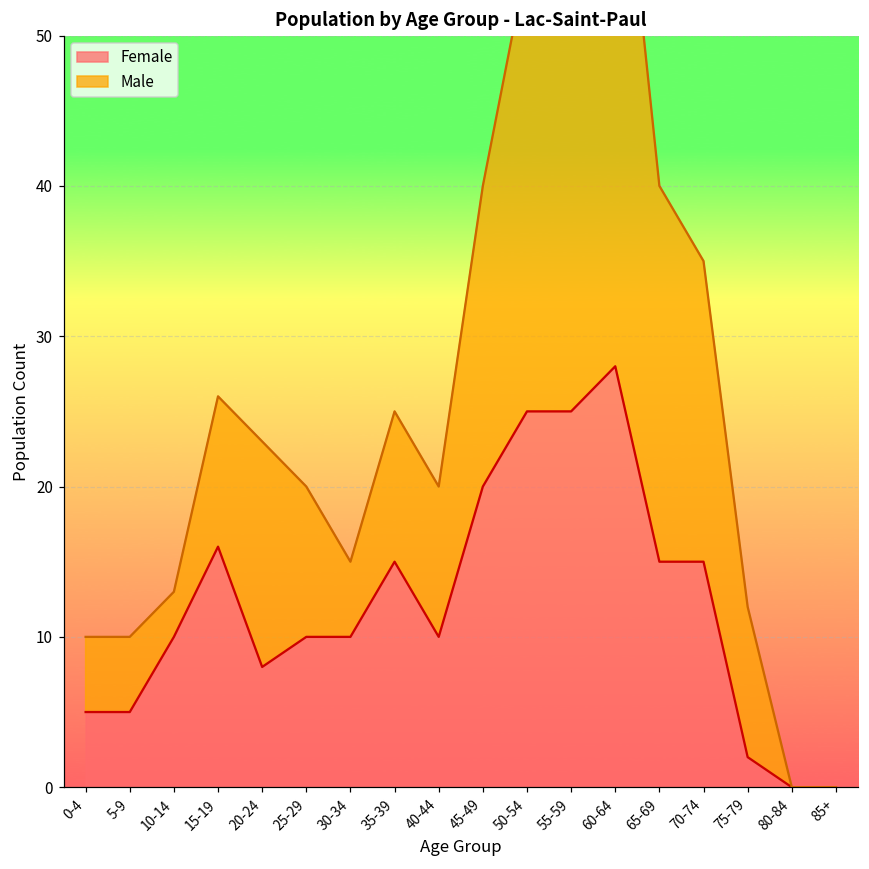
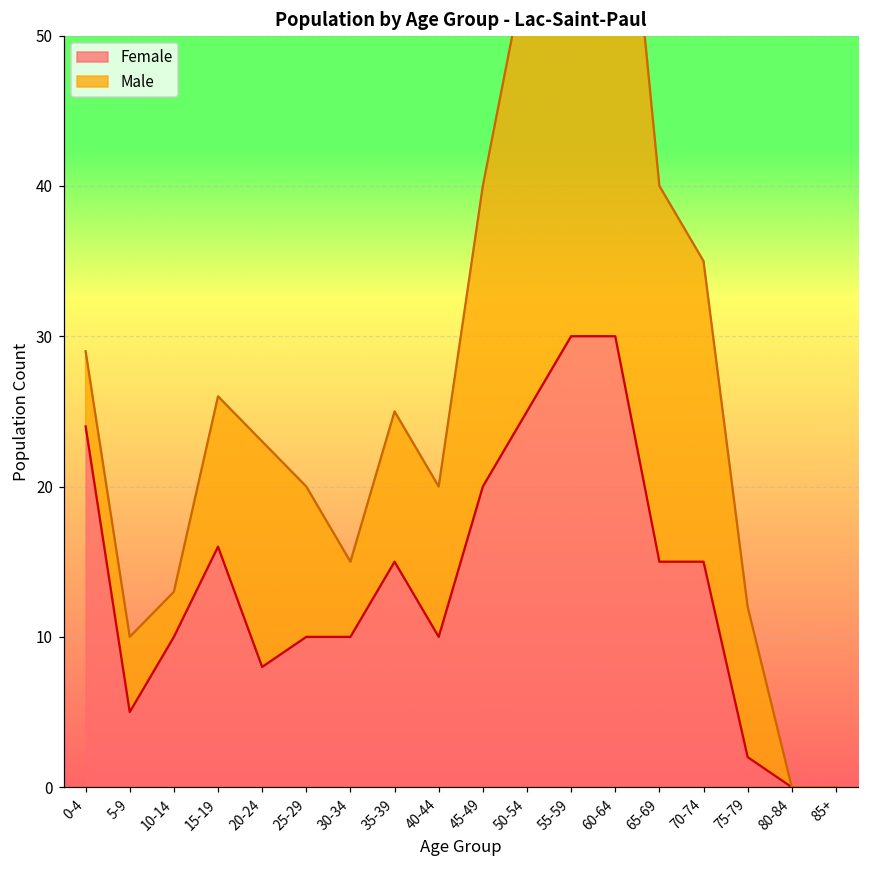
Female, 0-4: 5 -> 24
Female, 55-59: 25 -> 30
Female, 60-64: 28 -> 30
